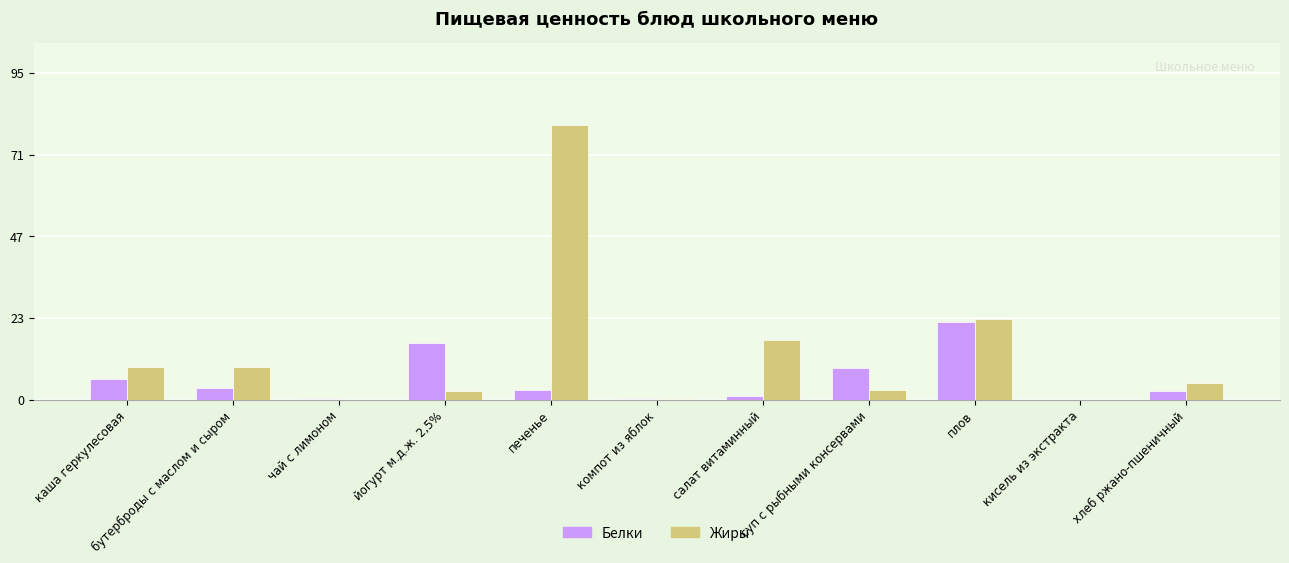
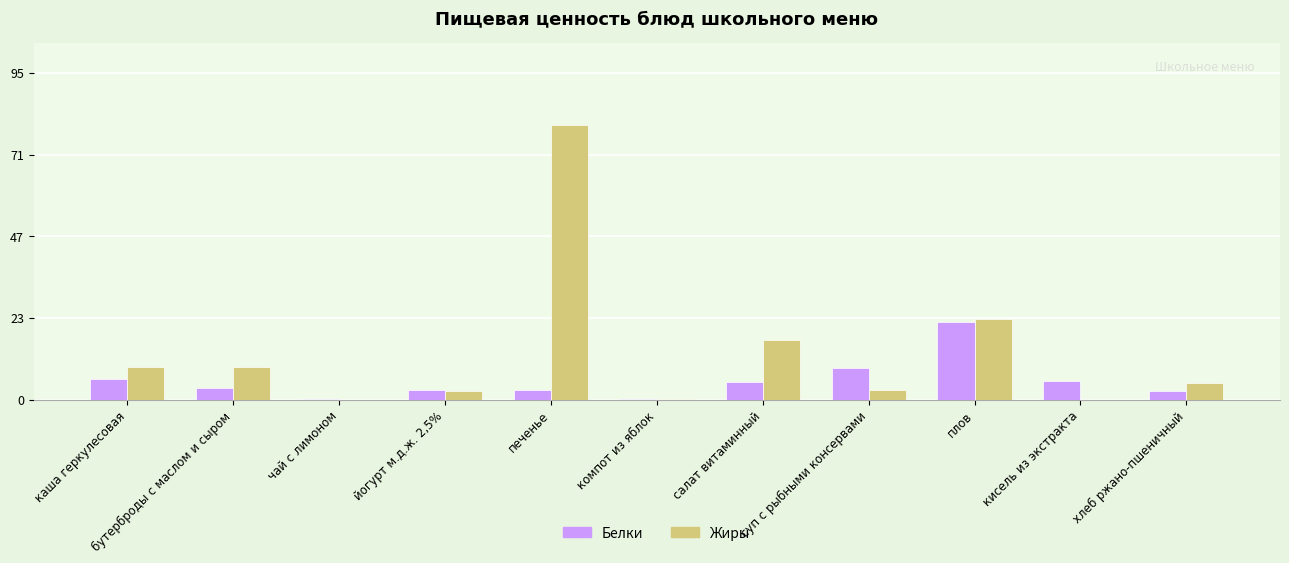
Белки, йогурт м.д.ж. 2,5%: 17 -> 3
Белки, салат витаминный: 1 -> 5
Белки, кисель из экстракта: 0 -> 6
